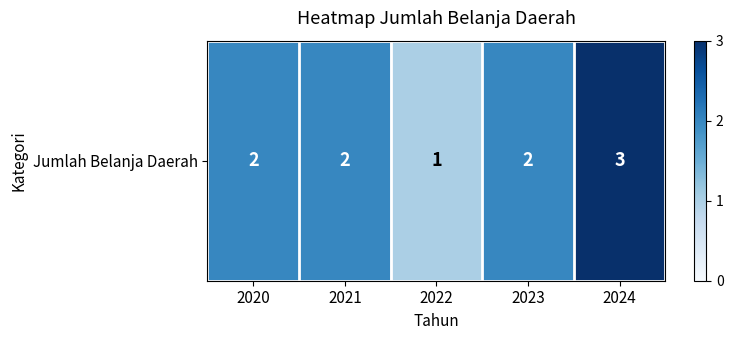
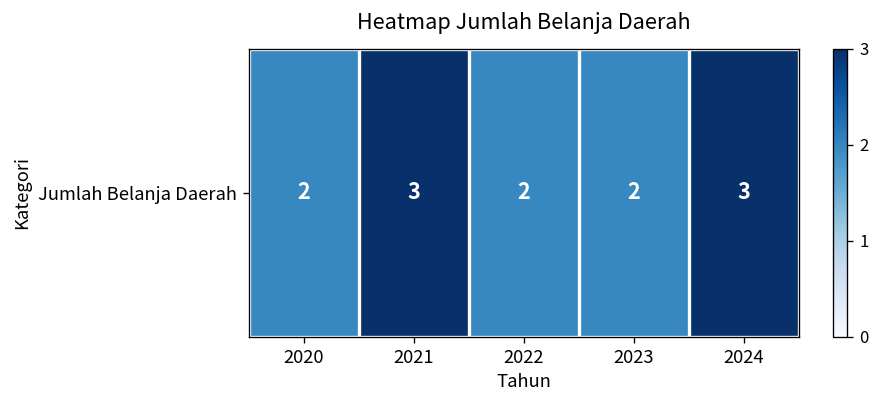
Jumlah Belanja Daerah, 2021: 2 -> 3
Jumlah Belanja Daerah, 2022: 1 -> 2
